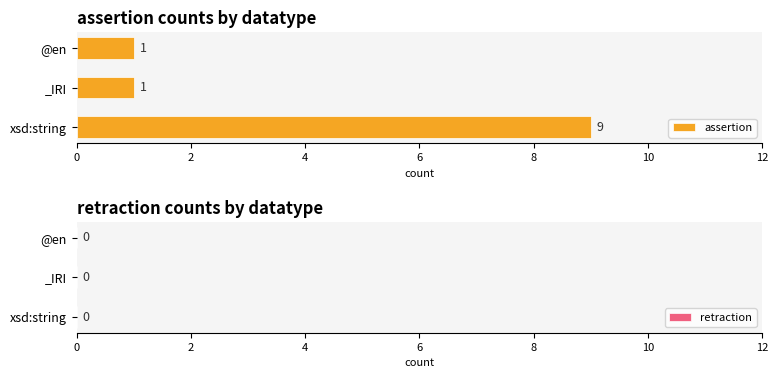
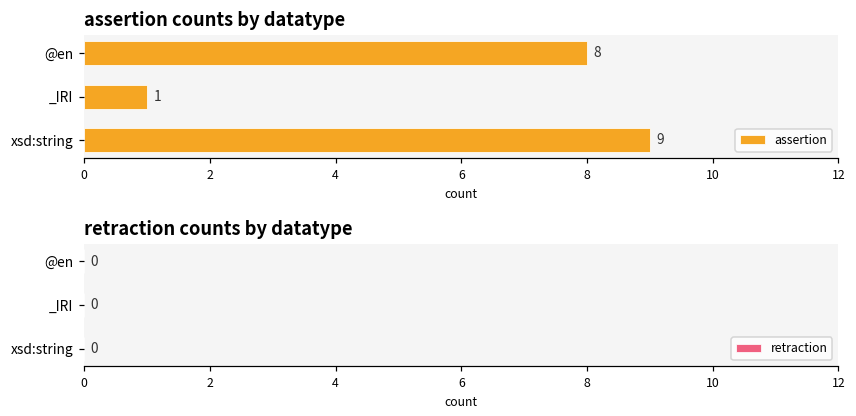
assertion counts by datatype, @en: 1 -> 8
